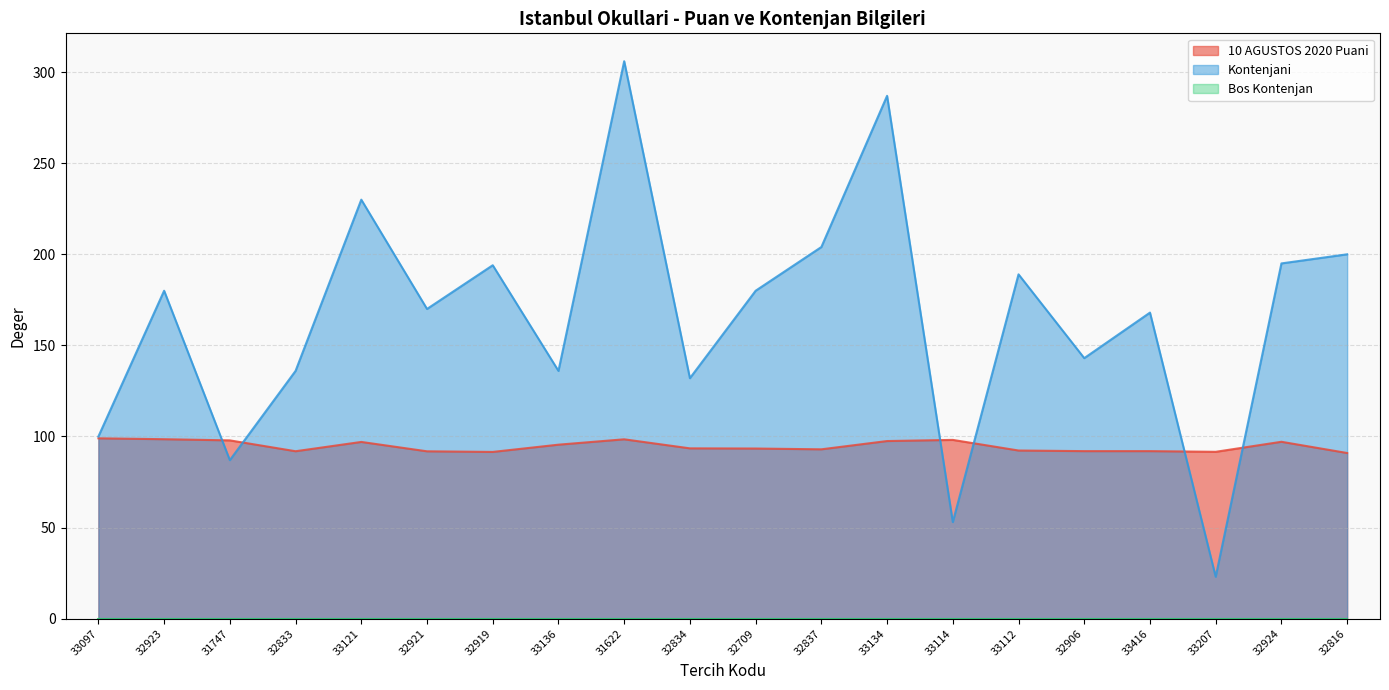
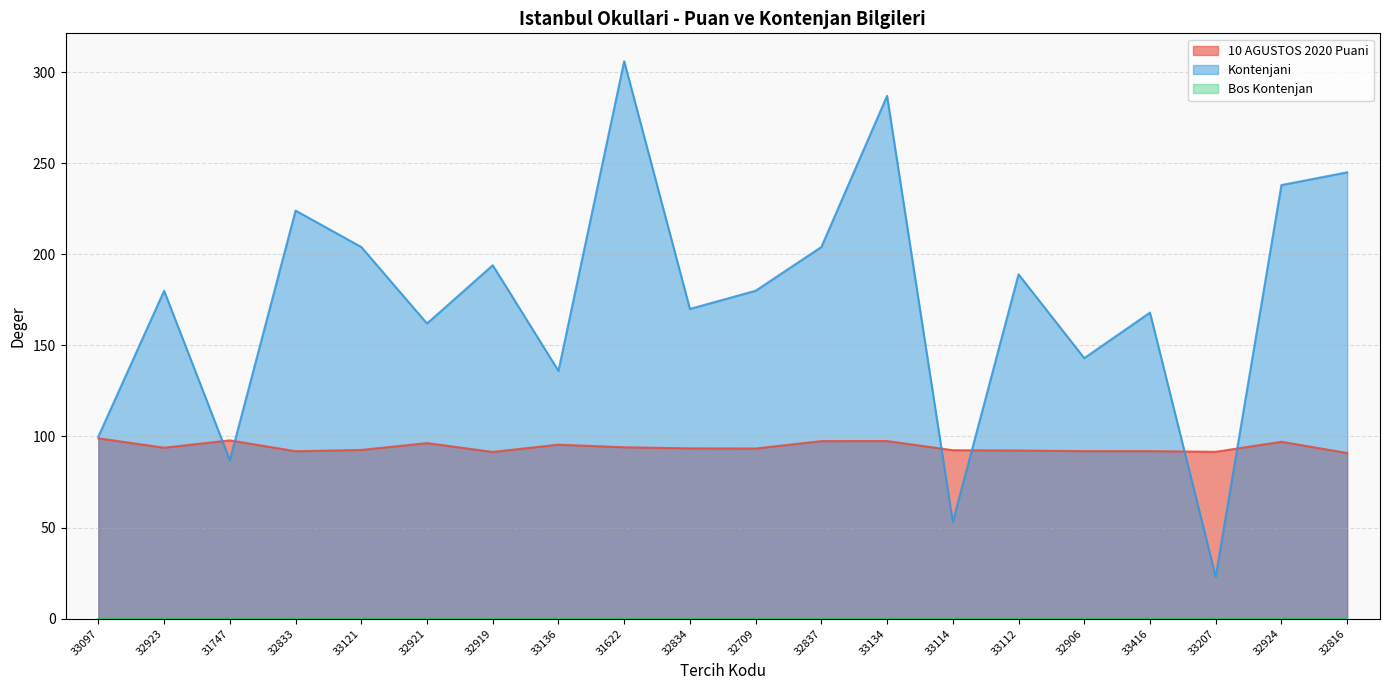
10 AGUSTOS 2020 Puani, 32923: 99 -> 94
Kontenjani, 32833: 136 -> 224
10 AGUSTOS 2020 Puani, 33121: 97 -> 93
Kontenjani, 33121: 230 -> 204
10 AGUSTOS 2020 Puani, 32921: 92 -> 96
Kontenjani, 32921: 170 -> 162
10 AGUSTOS 2020 Puani, 31622: 98 -> 94
Kontenjani, 32834: 132 -> 170
10 AGUSTOS 2020 Puani, 32837: 93 -> 97
10 AGUSTOS 2020 Puani, 33114: 98 -> 92
Kontenjani, 32924: 195 -> 238
Kontenjani, 32816: 200 -> 245
